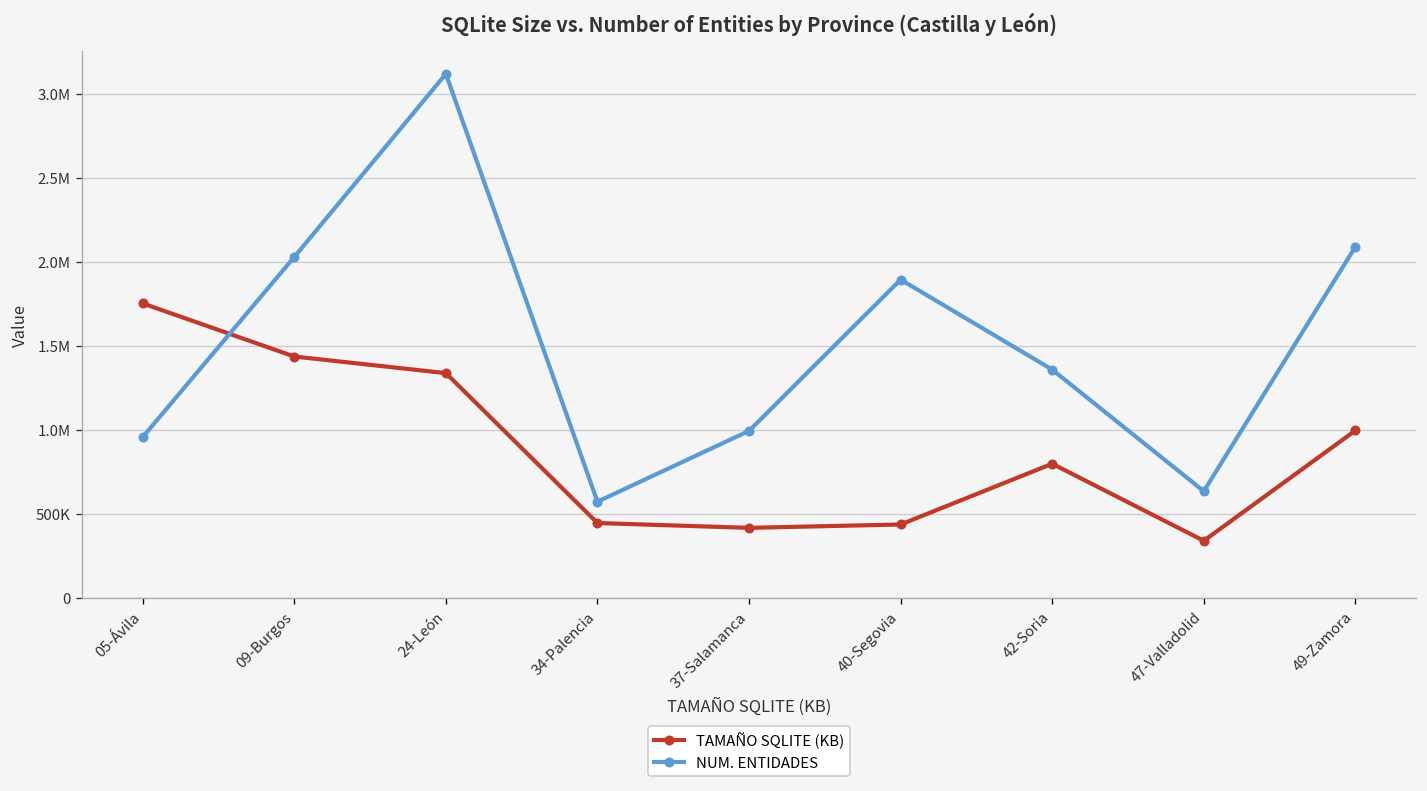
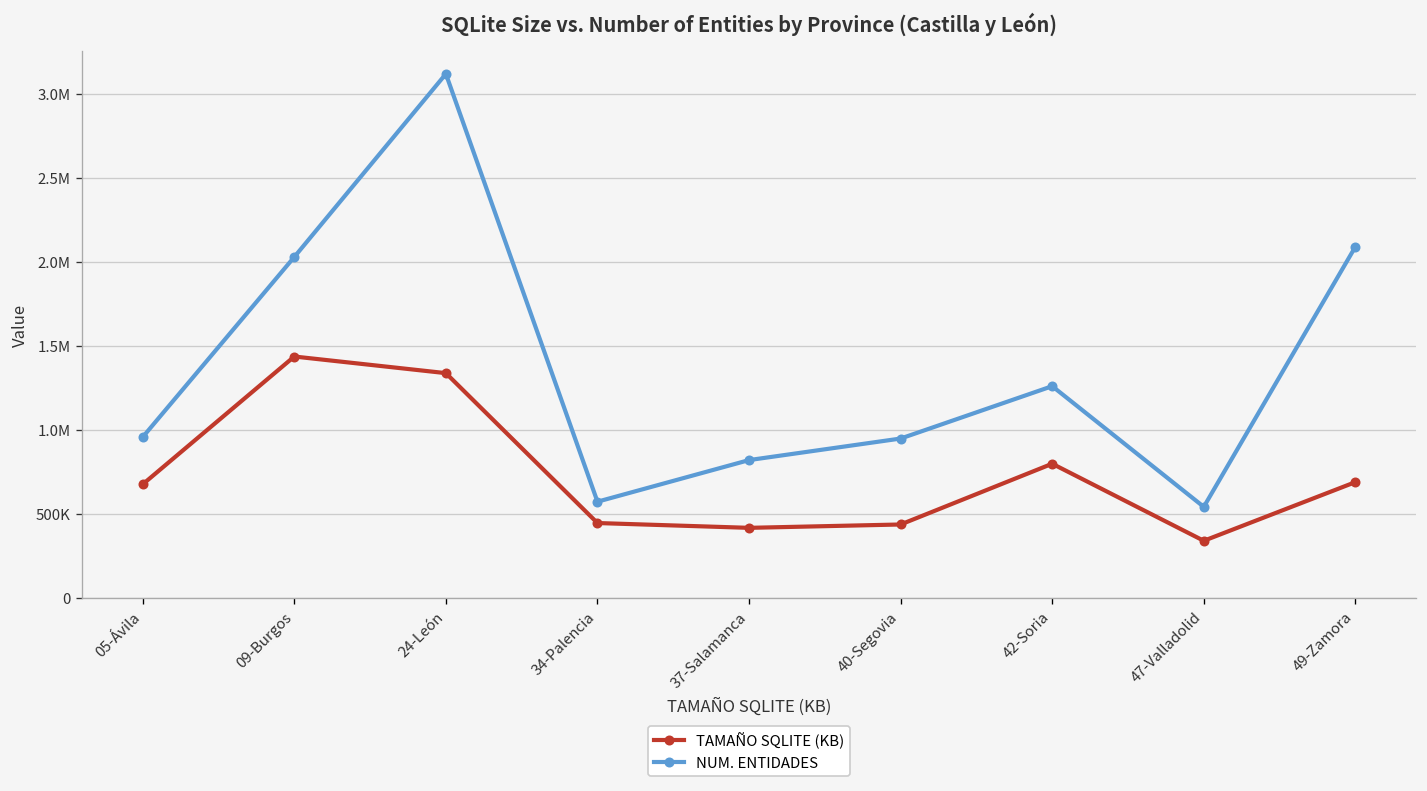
TAMAÑO SQLITE (KB), 05-Ávila: 1750000 -> 680000
NUM. ENTIDADES, 37-Salamanca: 990000 -> 820000
NUM. ENTIDADES, 40-Segovia: 1890000 -> 950000
NUM. ENTIDADES, 42-Soria: 1360000 -> 1260000
NUM. ENTIDADES, 47-Valladolid: 640000 -> 540000
TAMAÑO SQLITE (KB), 49-Zamora: 1000000 -> 690000
